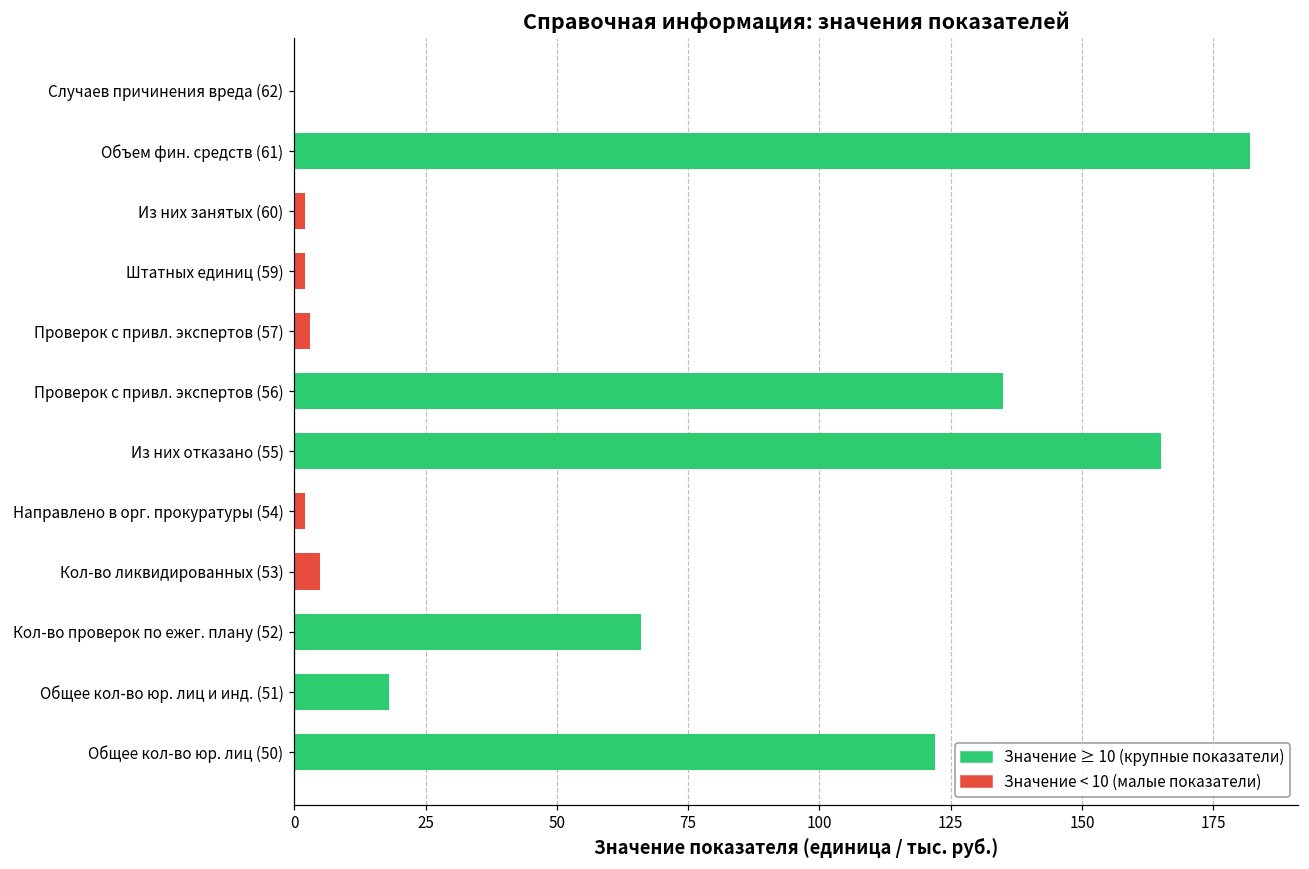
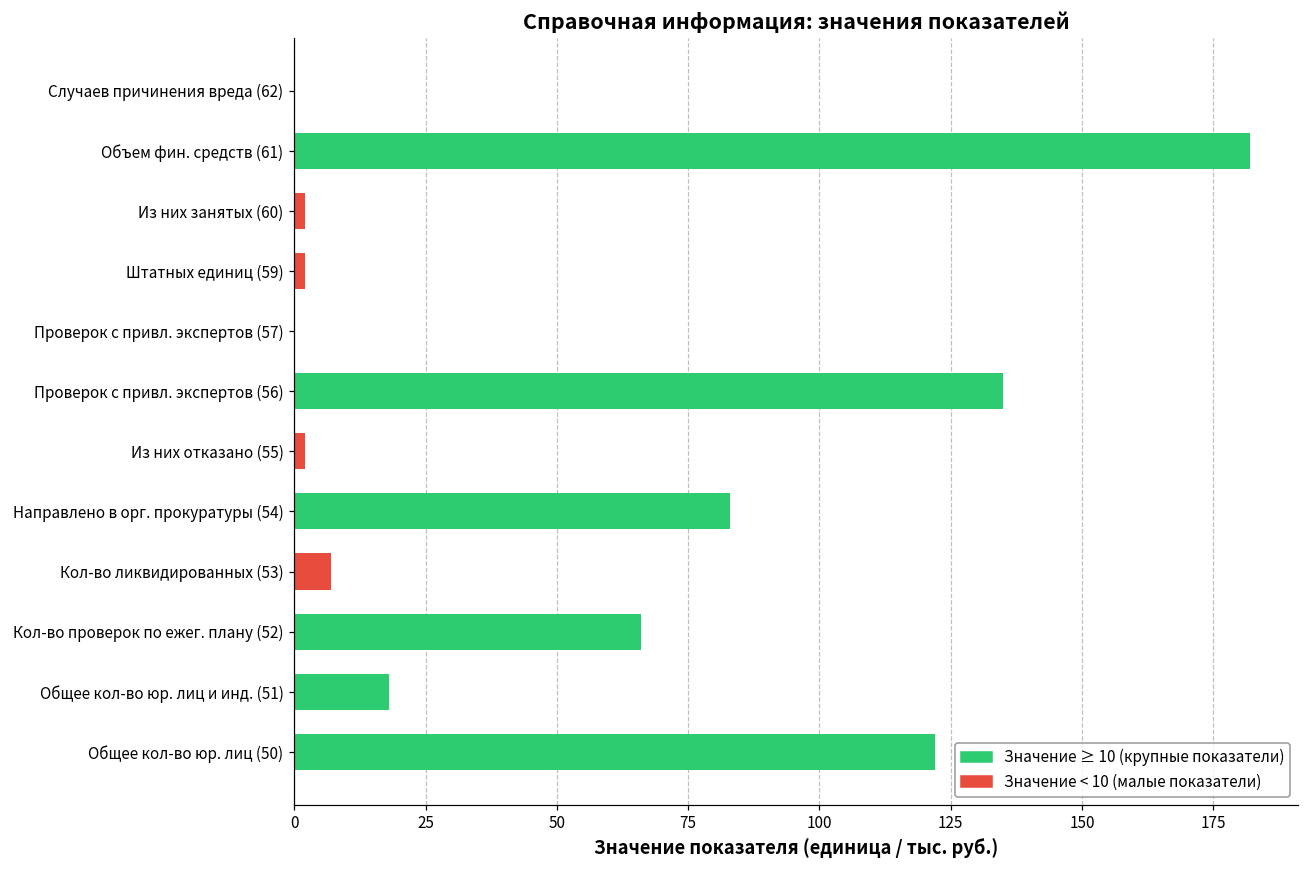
Проверок с привл. экспертов (57): 3 -> 0
Из них отказано (55): 165 -> 2
Направлено в орг. прокуратуры (54): 2 -> 83
Кол-во ликвидированных (53): 5 -> 7
